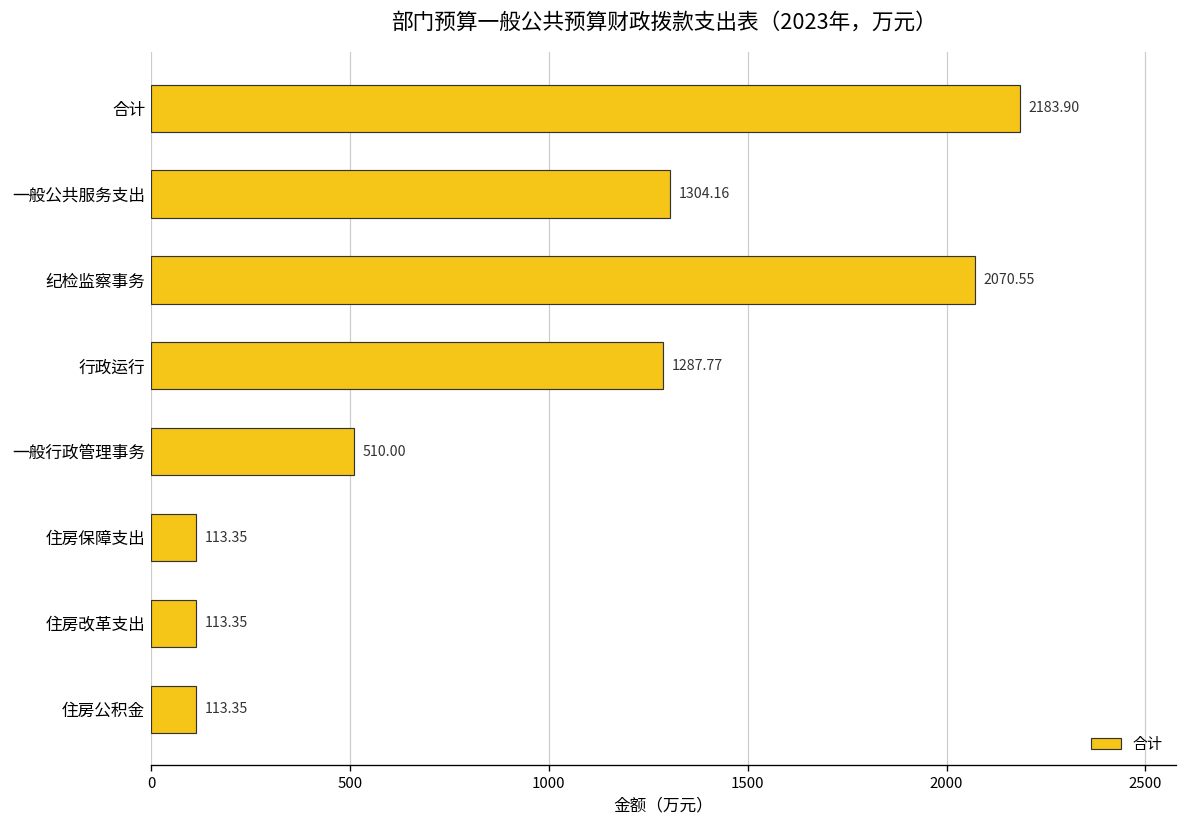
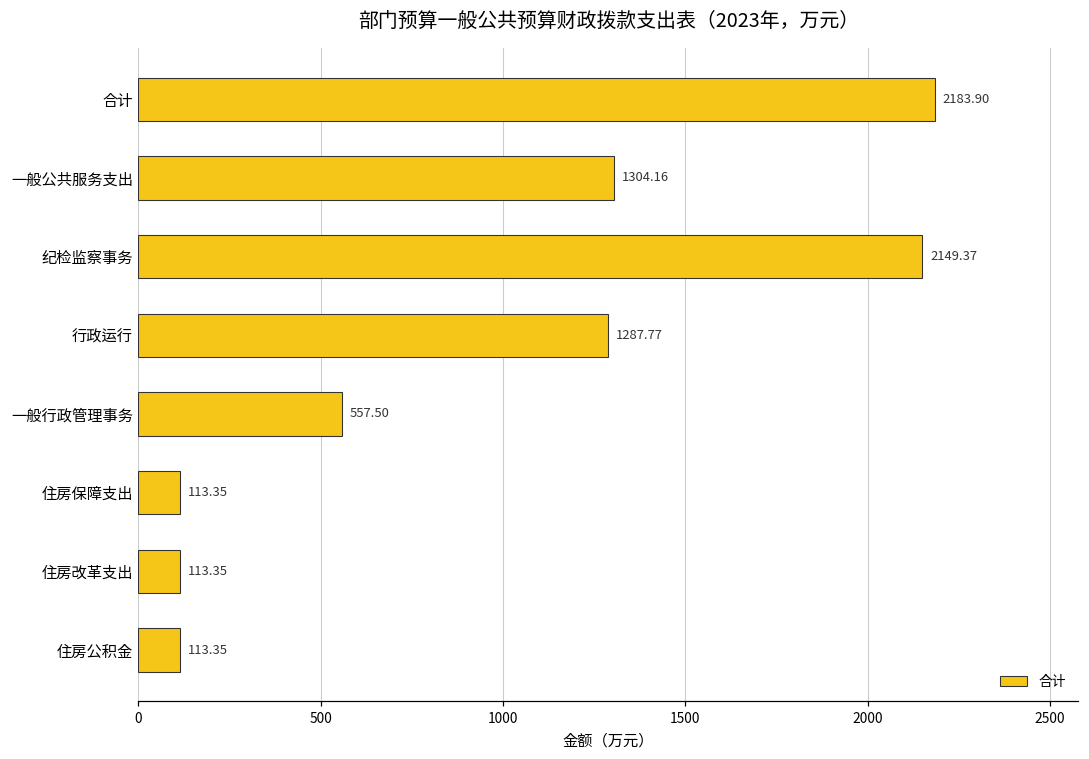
纪检监察事务: 2070.55 -> 2149.37
一般行政管理事务: 510.00 -> 557.50
